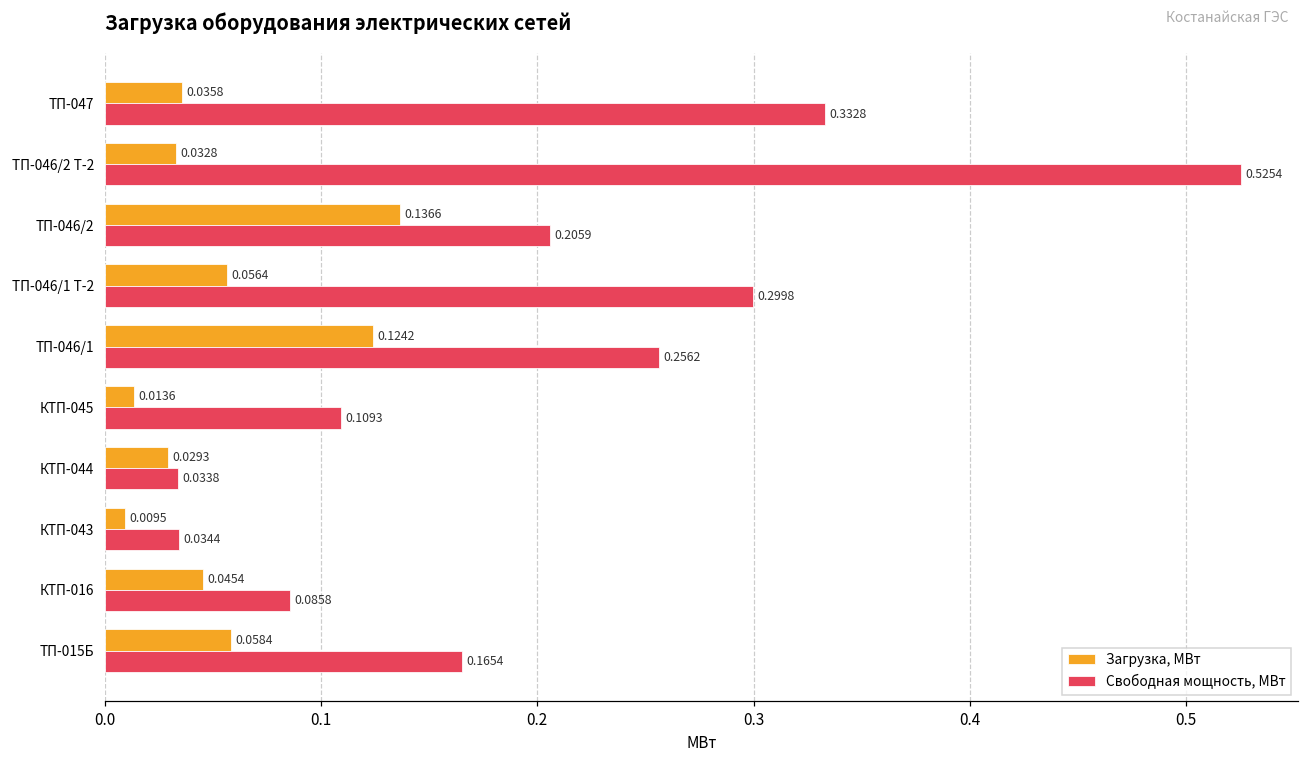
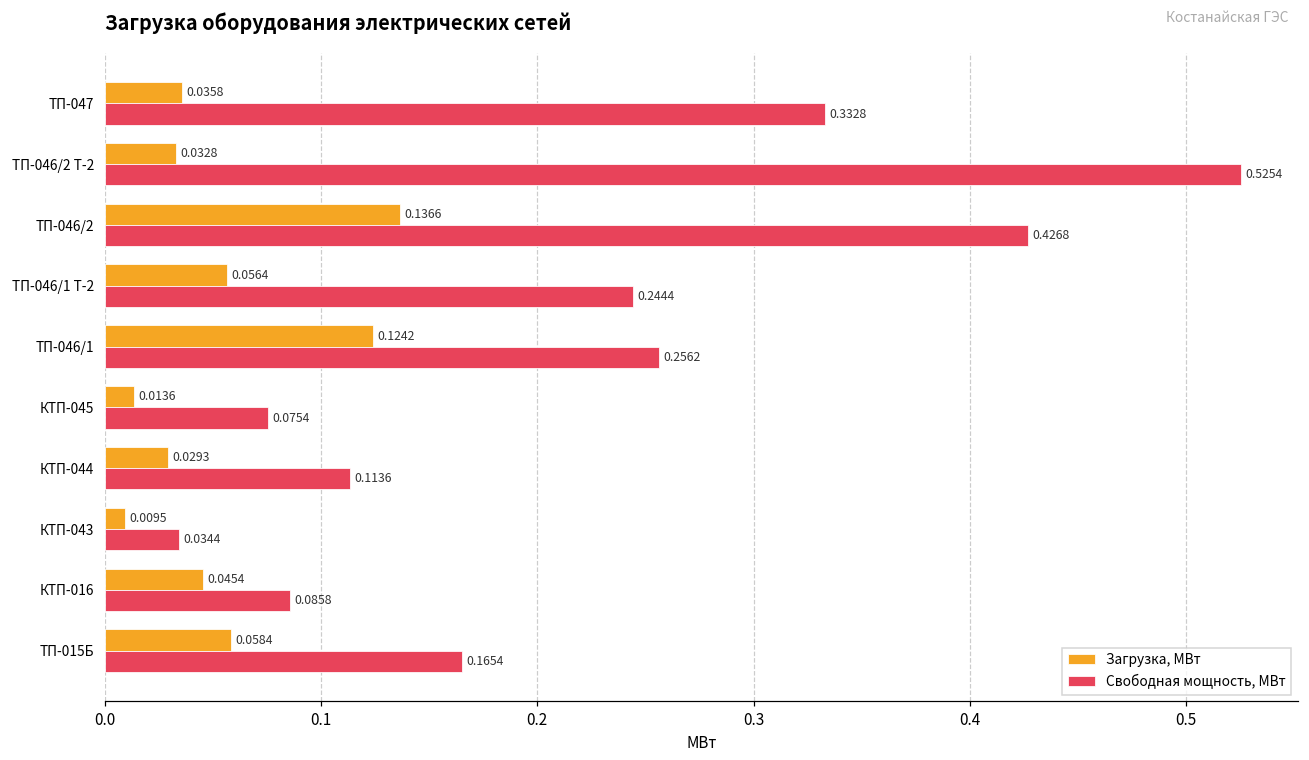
Свободная мощность, МВт, ТП-046/2: 0.2059 -> 0.4268
Свободная мощность, МВт, ТП-046/1 Т-2: 0.2998 -> 0.2444
Свободная мощность, МВт, КТП-045: 0.1093 -> 0.0754
Свободная мощность, МВт, КТП-044: 0.0338 -> 0.1136
